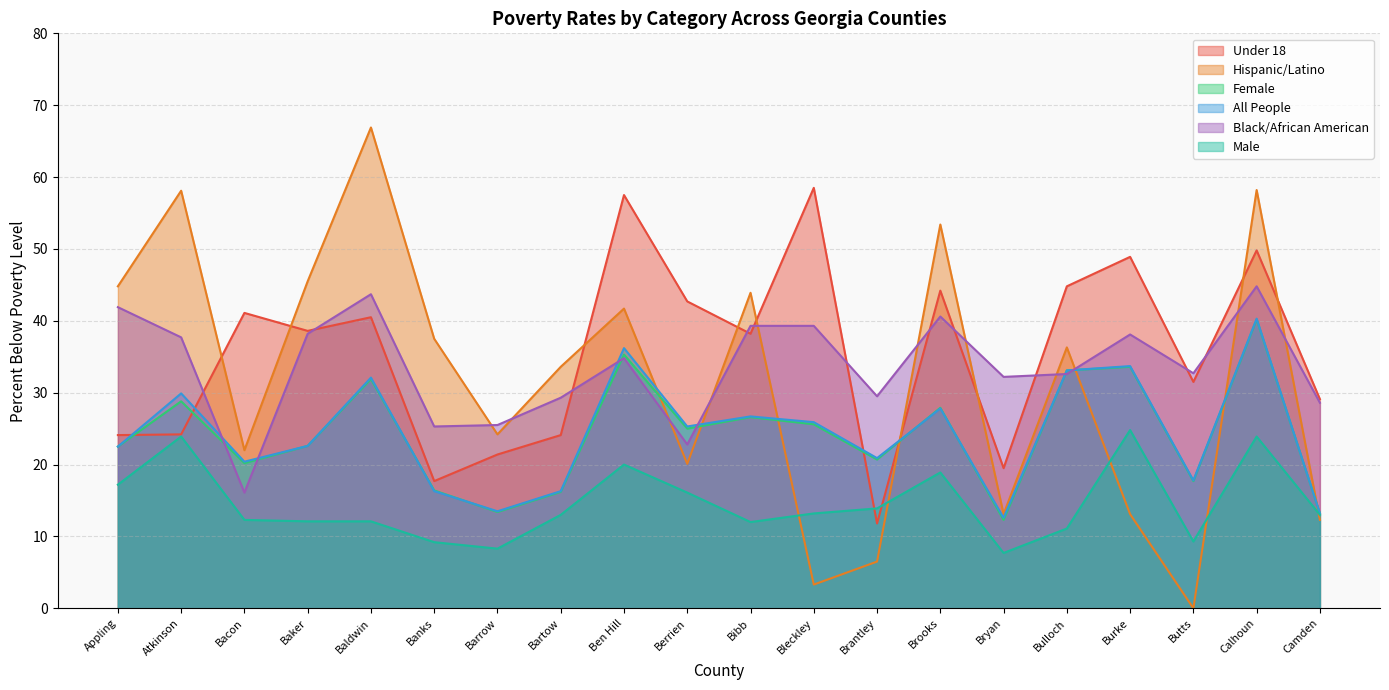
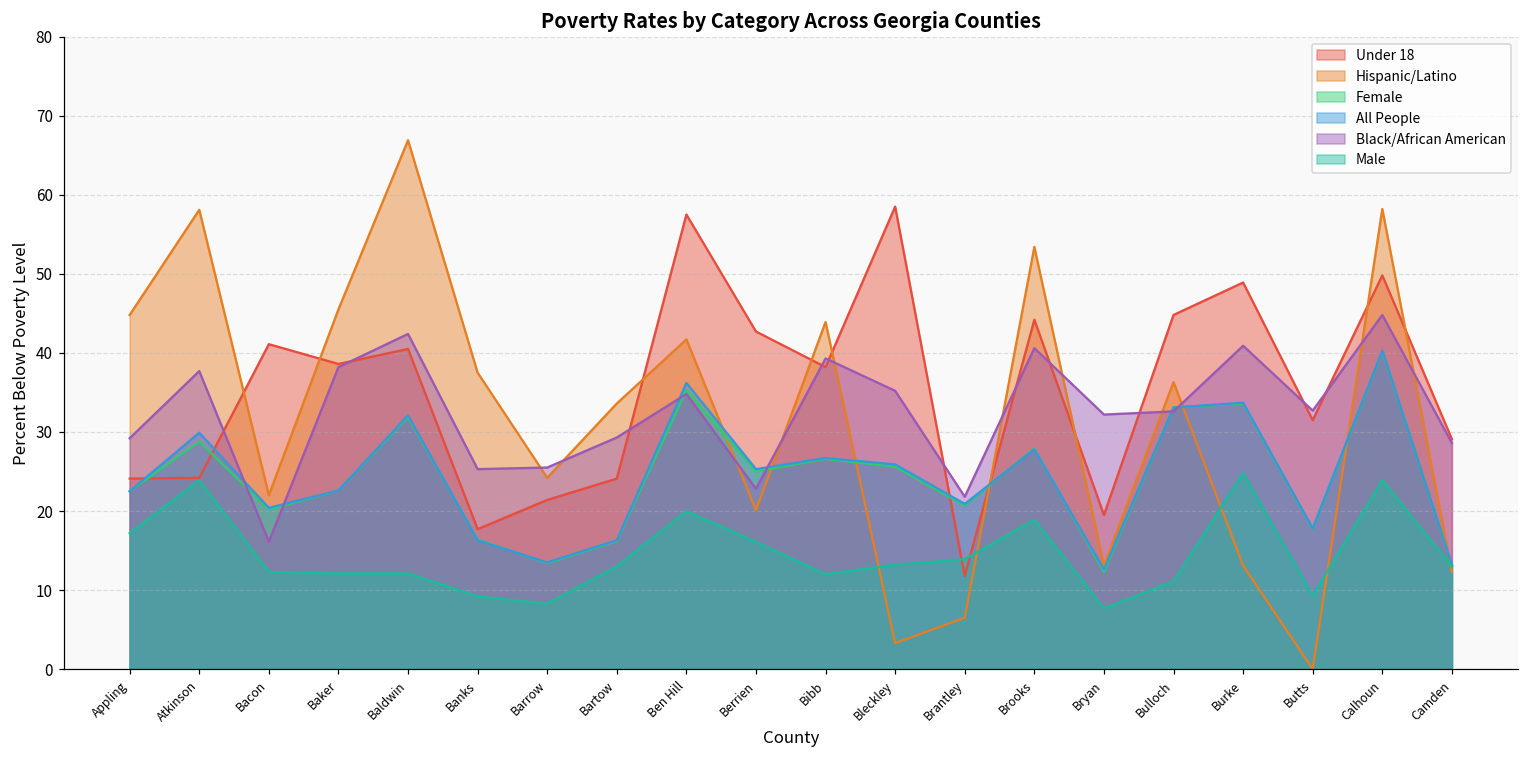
Black/African American, Appling: 42 -> 29
Black/African American, Baldwin: 44 -> 42
Black/African American, Bleckley: 39 -> 35
Black/African American, Brantley: 30 -> 22
Black/African American, Burke: 38 -> 41
